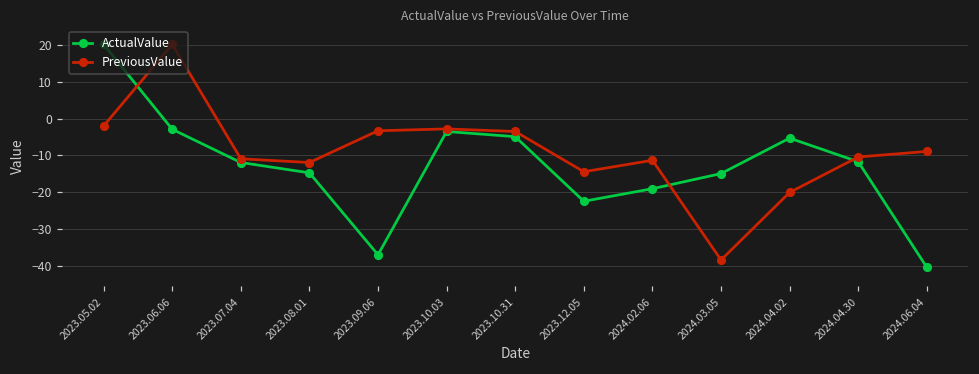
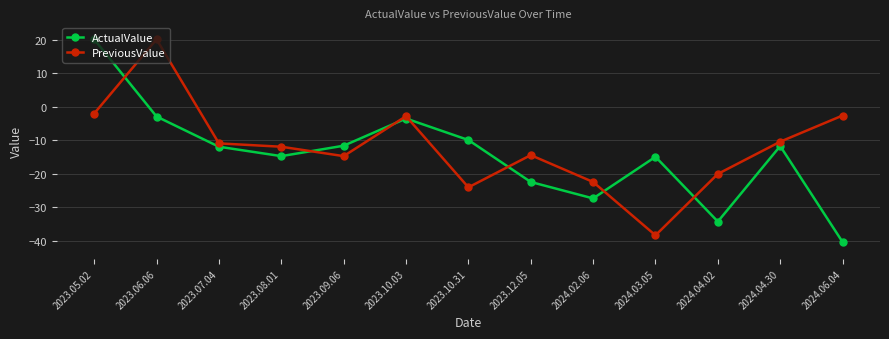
ActualValue, 2023.09.06: -37 -> -12
PreviousValue, 2023.09.06: -3 -> -15
ActualValue, 2023.10.31: -5 -> -10
PreviousValue, 2023.10.31: -4 -> -24
ActualValue, 2024.02.06: -19 -> -27
PreviousValue, 2024.02.06: -11 -> -22
ActualValue, 2024.04.02: -5 -> -34
PreviousValue, 2024.06.04: -9 -> -3
